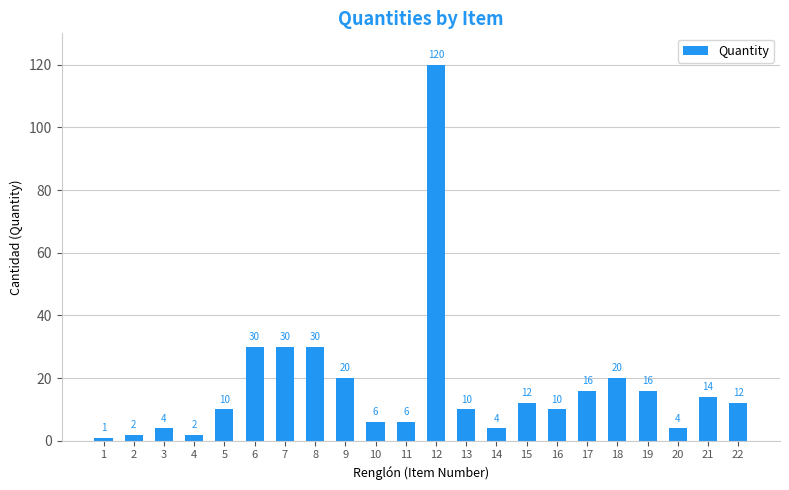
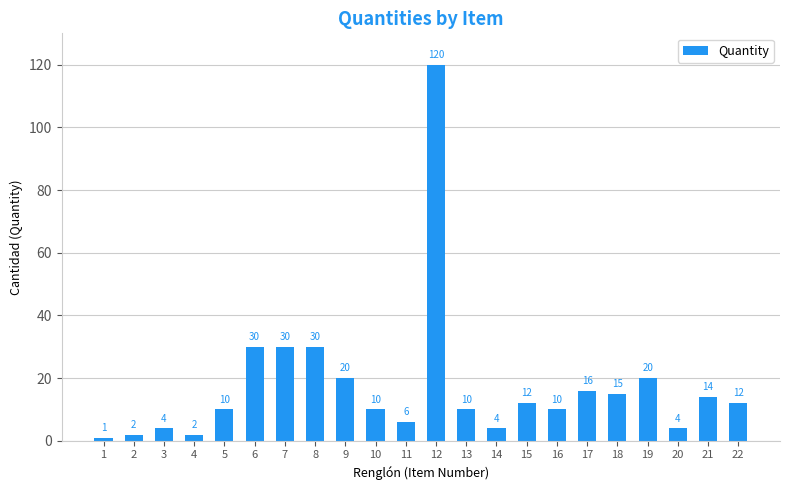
10: 6 -> 10
18: 20 -> 15
19: 16 -> 20
